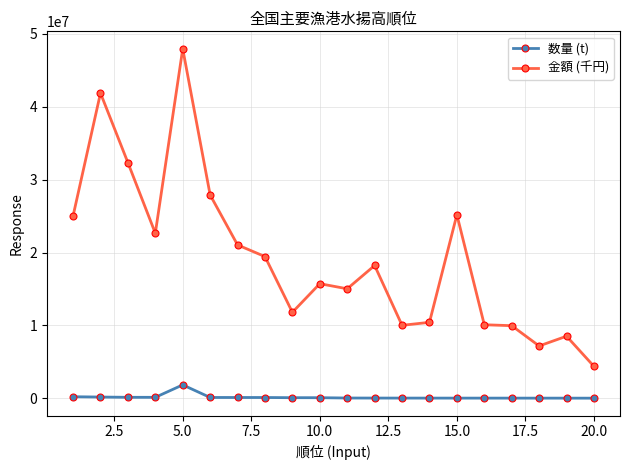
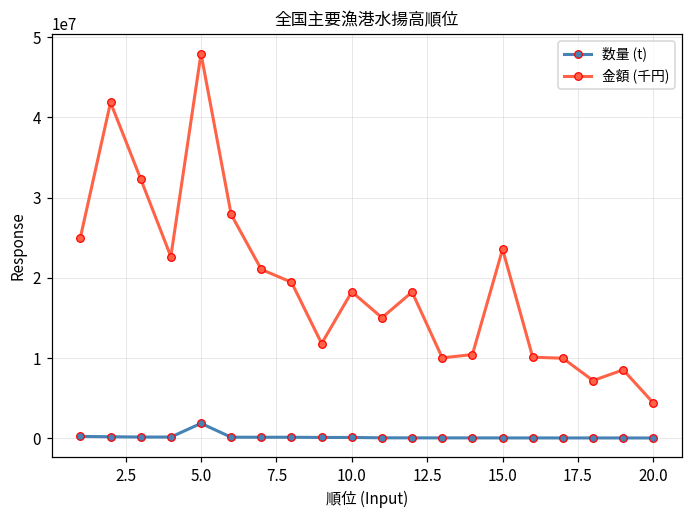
金額 (千円), 10.0: 16000000 -> 18000000
金額 (千円), 15.0: 25000000 -> 24000000
